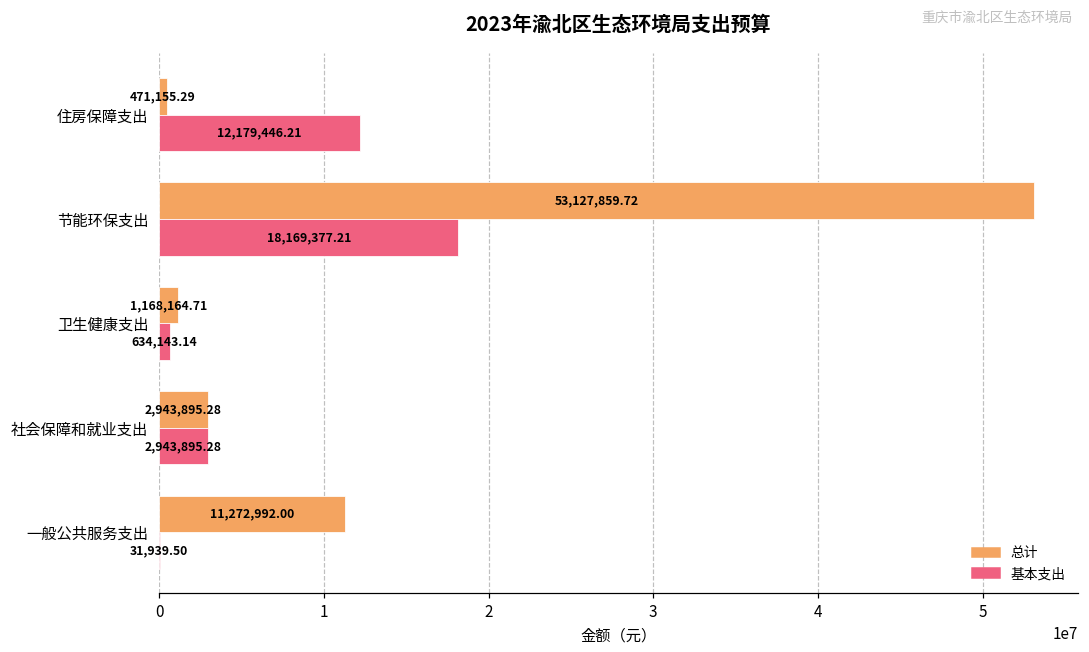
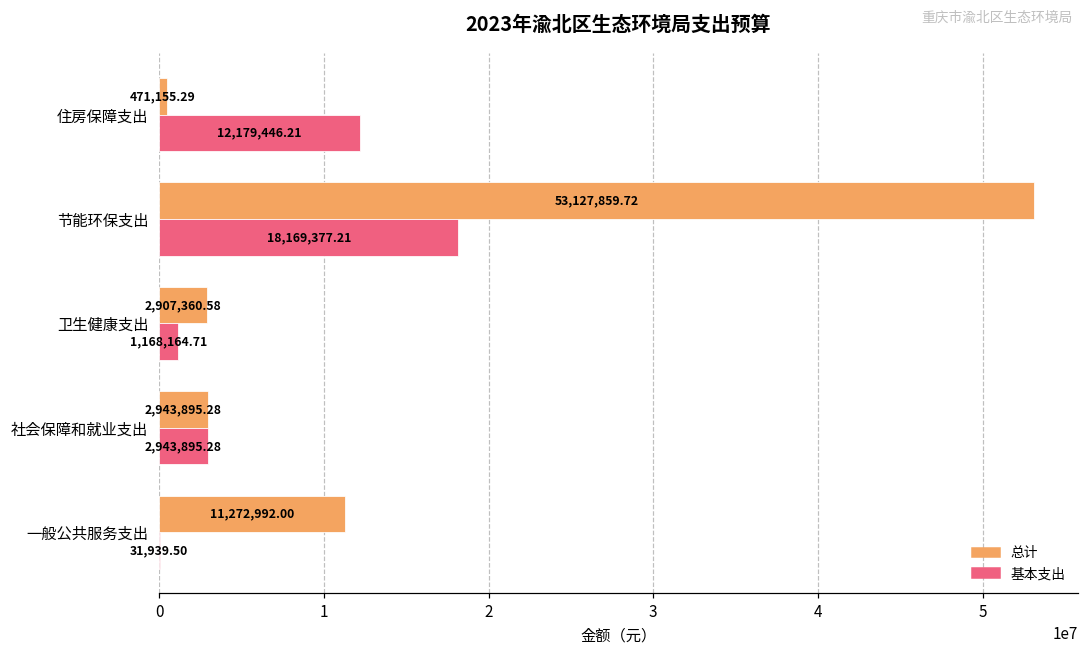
总计, 卫生健康支出: 1,168,164.71 -> 2,907,360.58
基本支出, 卫生健康支出: 634,143.14 -> 1,168,164.71
